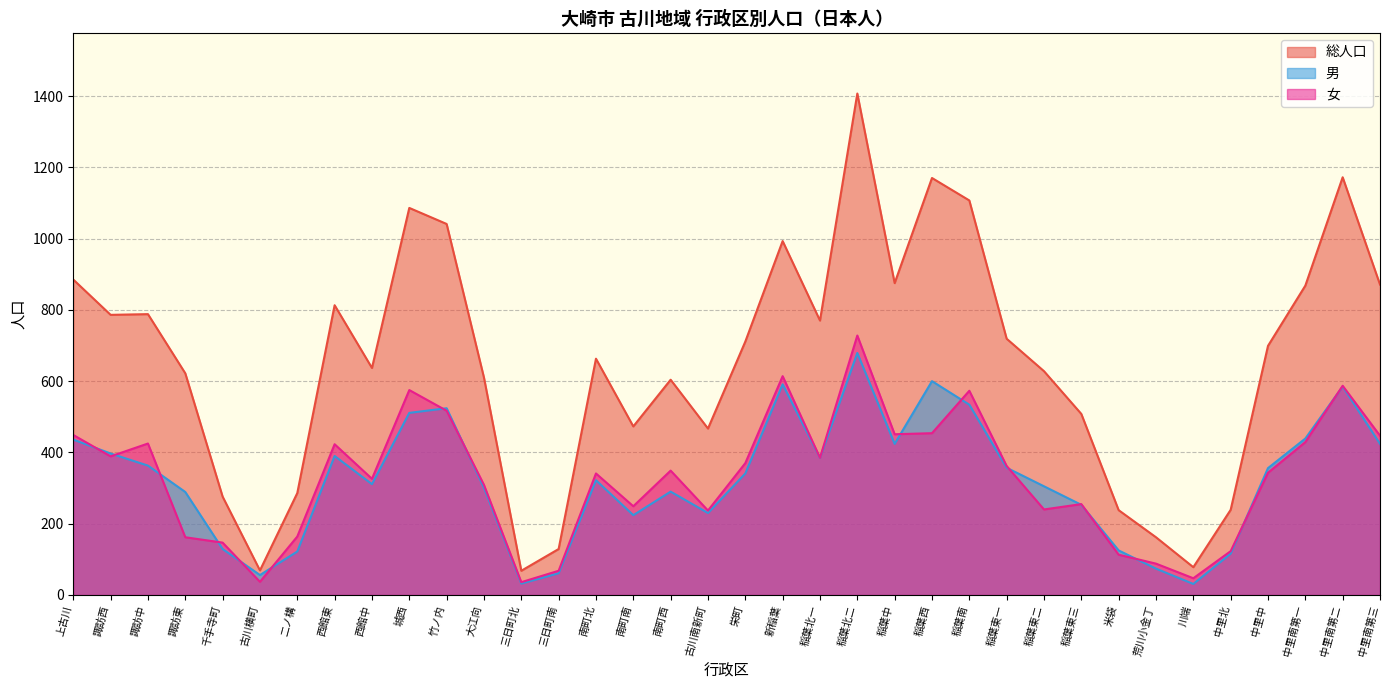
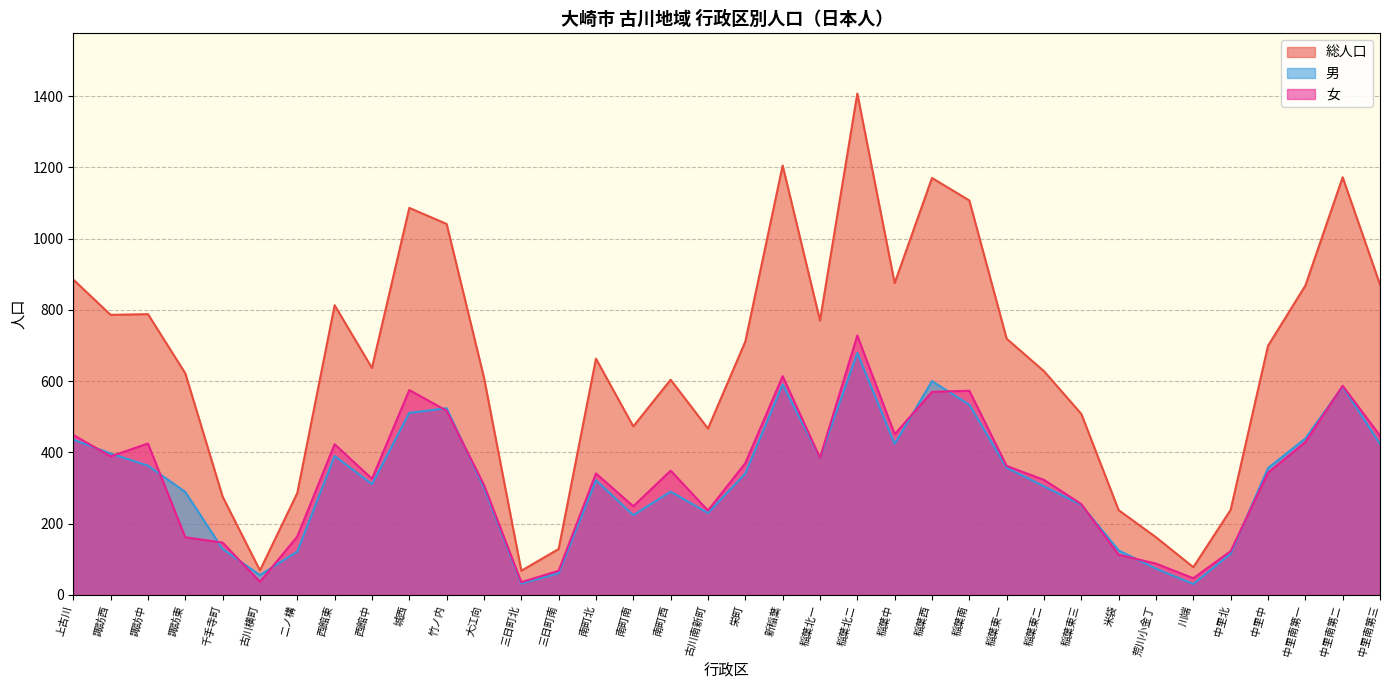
総人口, 新稲葉: 990 -> 1210
女, 稲葉西: 450 -> 570
女, 稲葉東二: 240 -> 320
